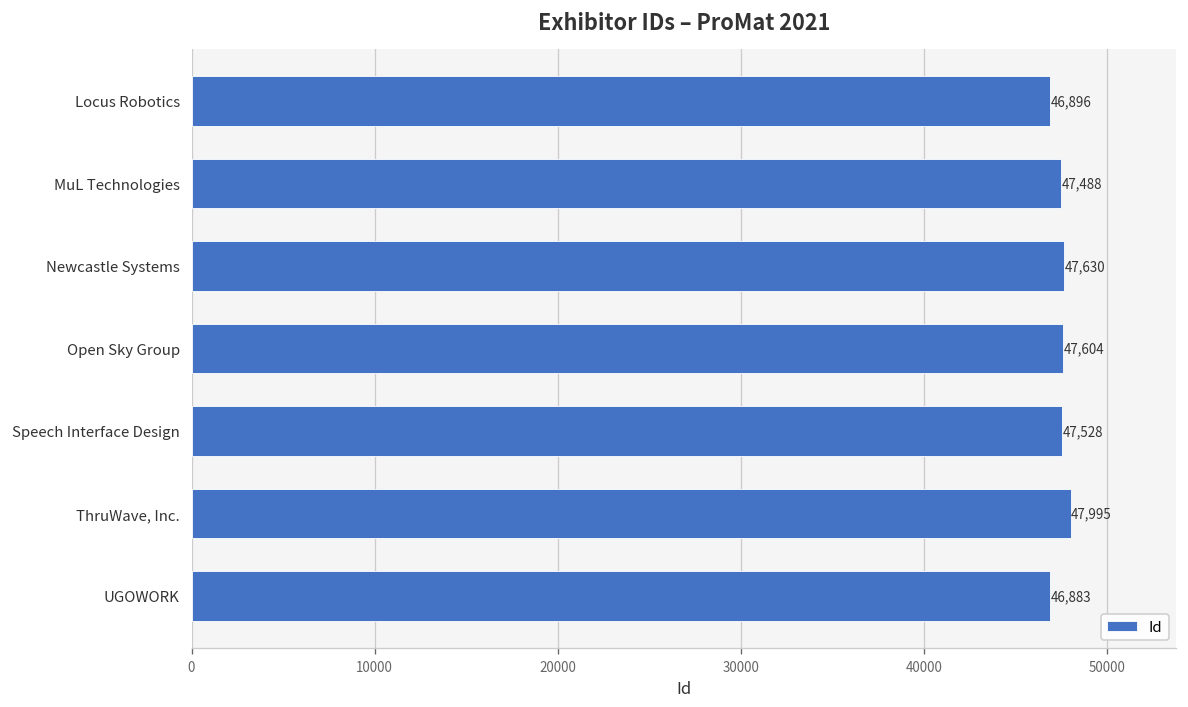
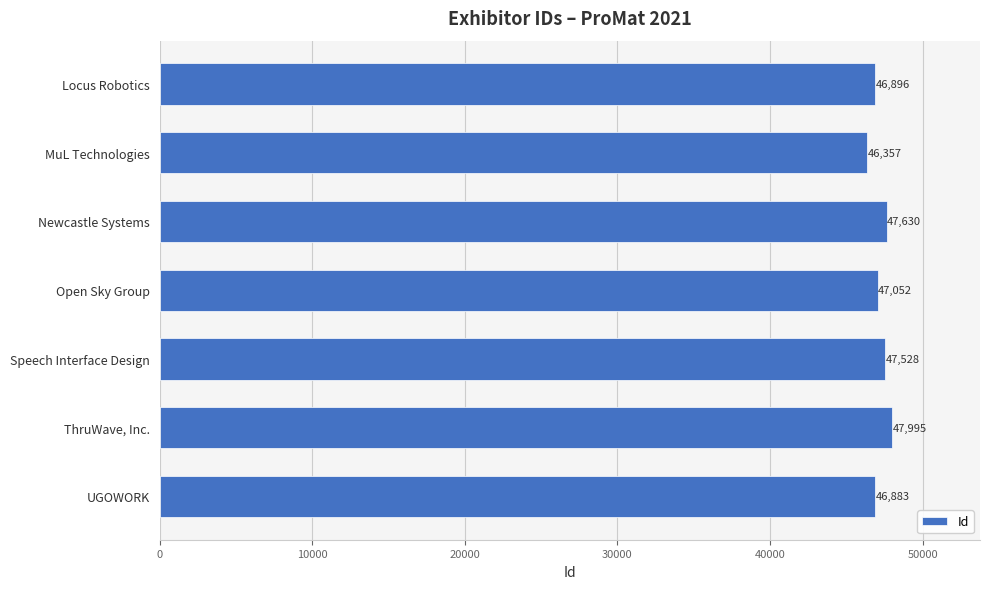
MuL Technologies: 47,488 -> 46,357
Open Sky Group: 47,604 -> 47,052
